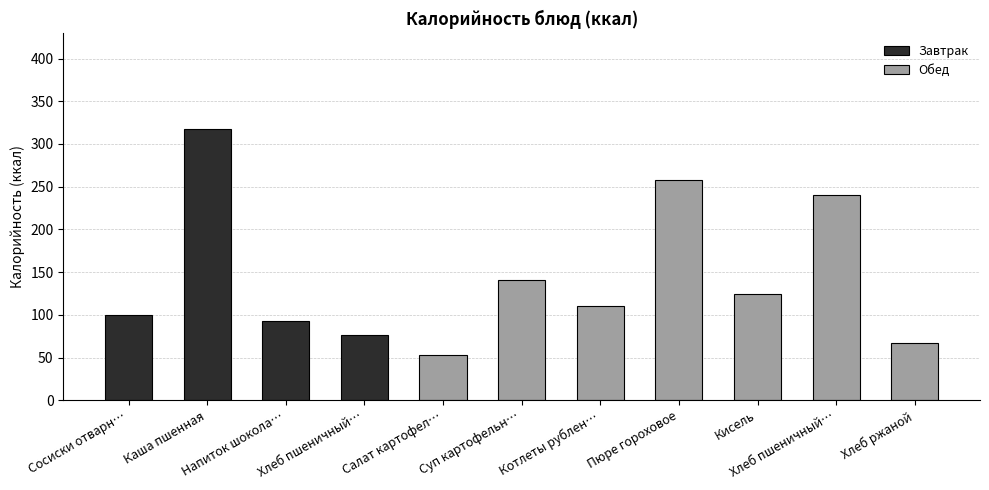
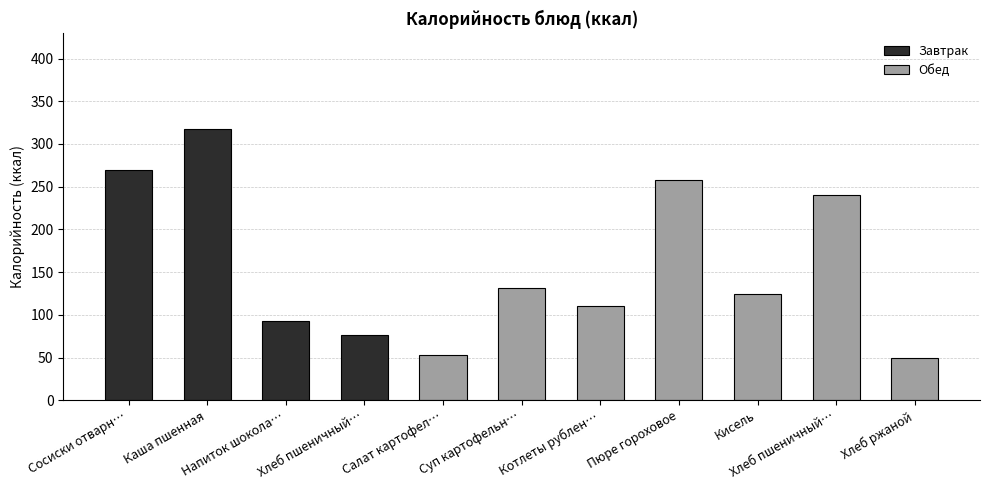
Завтрак, Сосиски отварн…: 100 -> 270
Обед, Суп картофельн…: 140 -> 130
Обед, Хлеб ржаной: 70 -> 50
